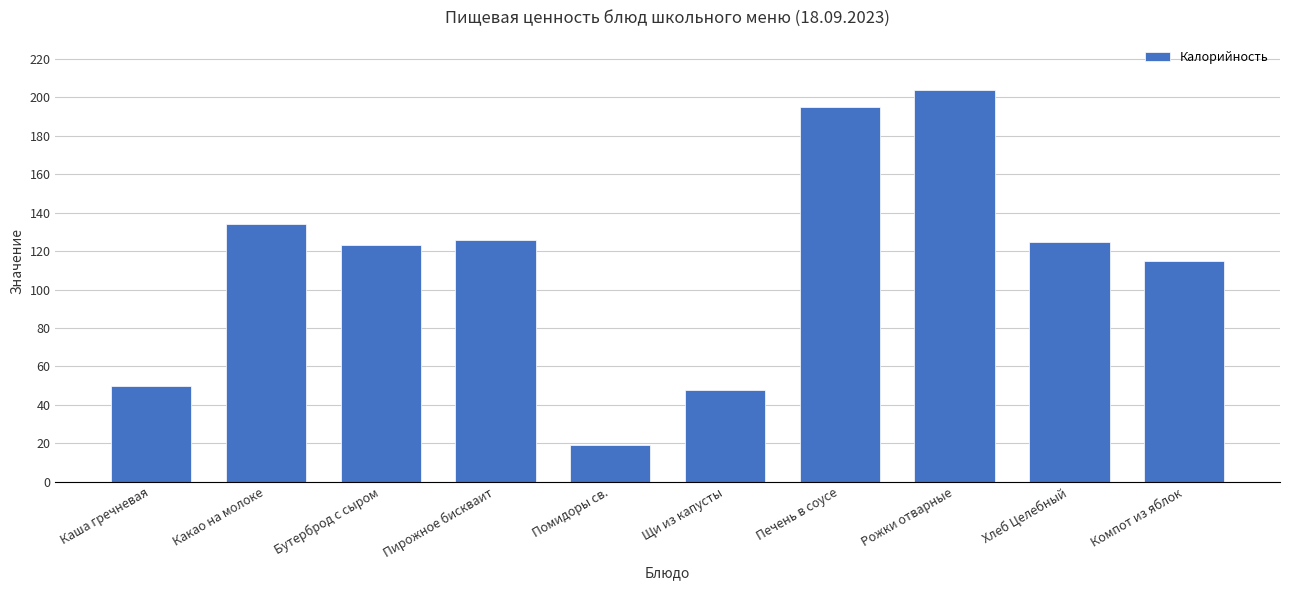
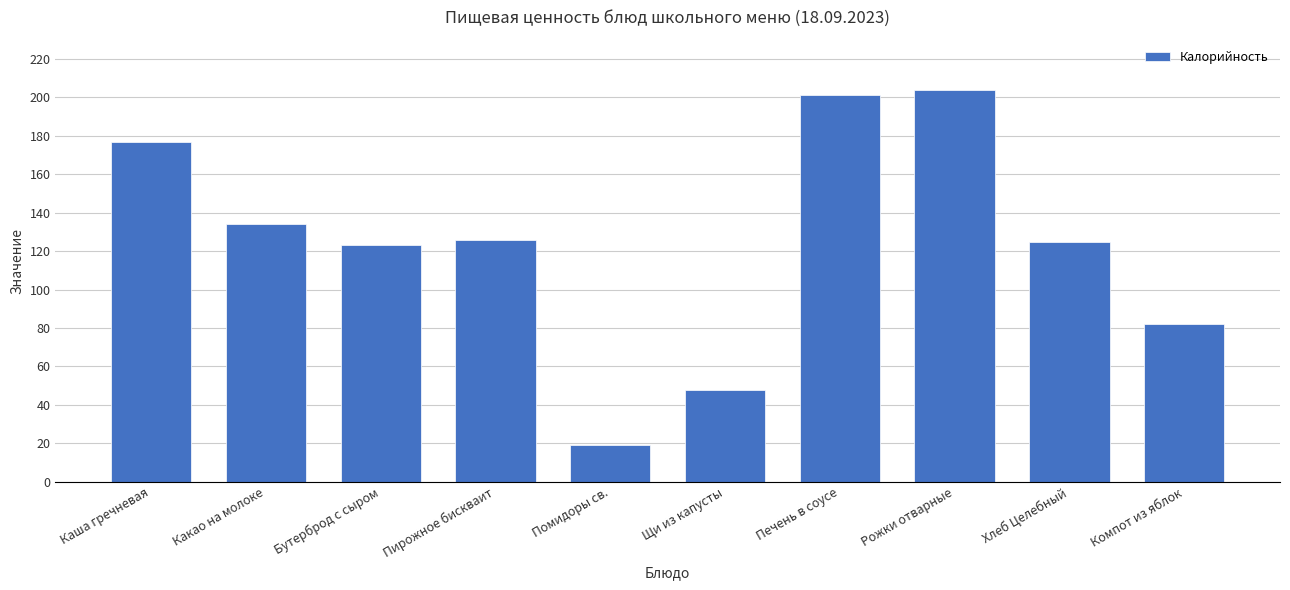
Каша гречневая: 50 -> 177
Печень в соусе: 195 -> 201
Компот из яблок: 115 -> 82
